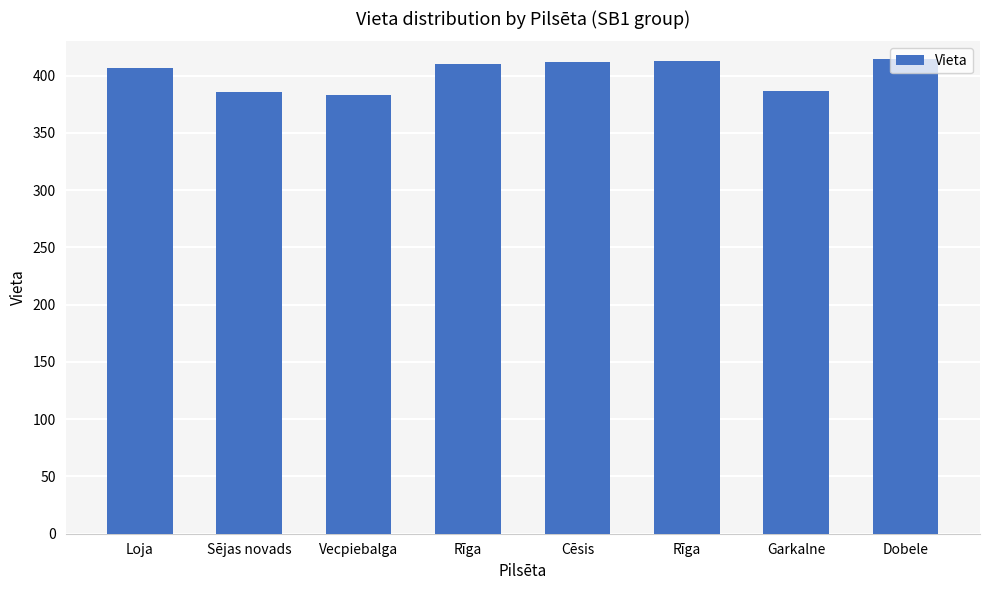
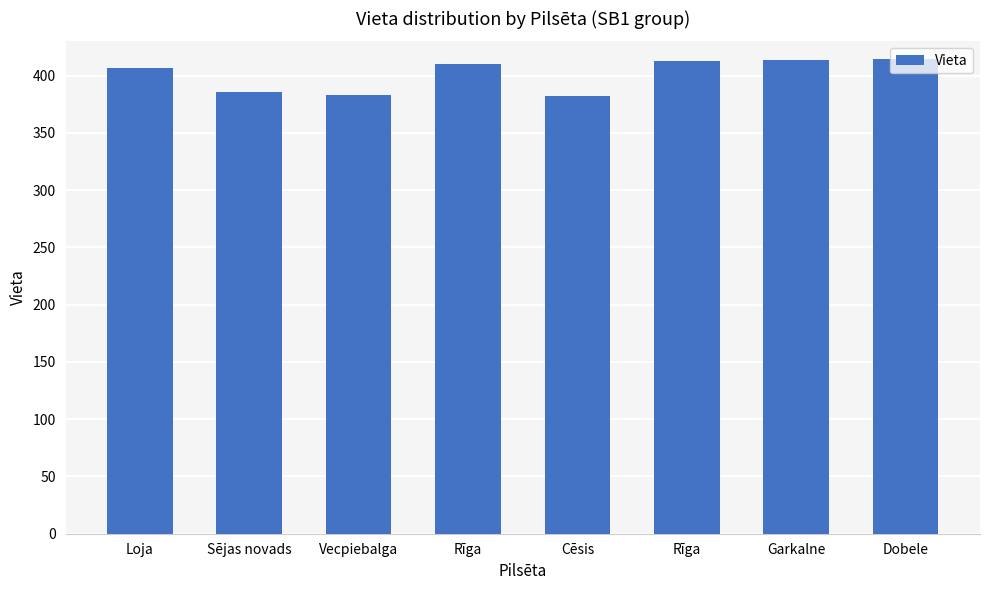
Cēsis: 412 -> 382
Garkalne: 387 -> 414
